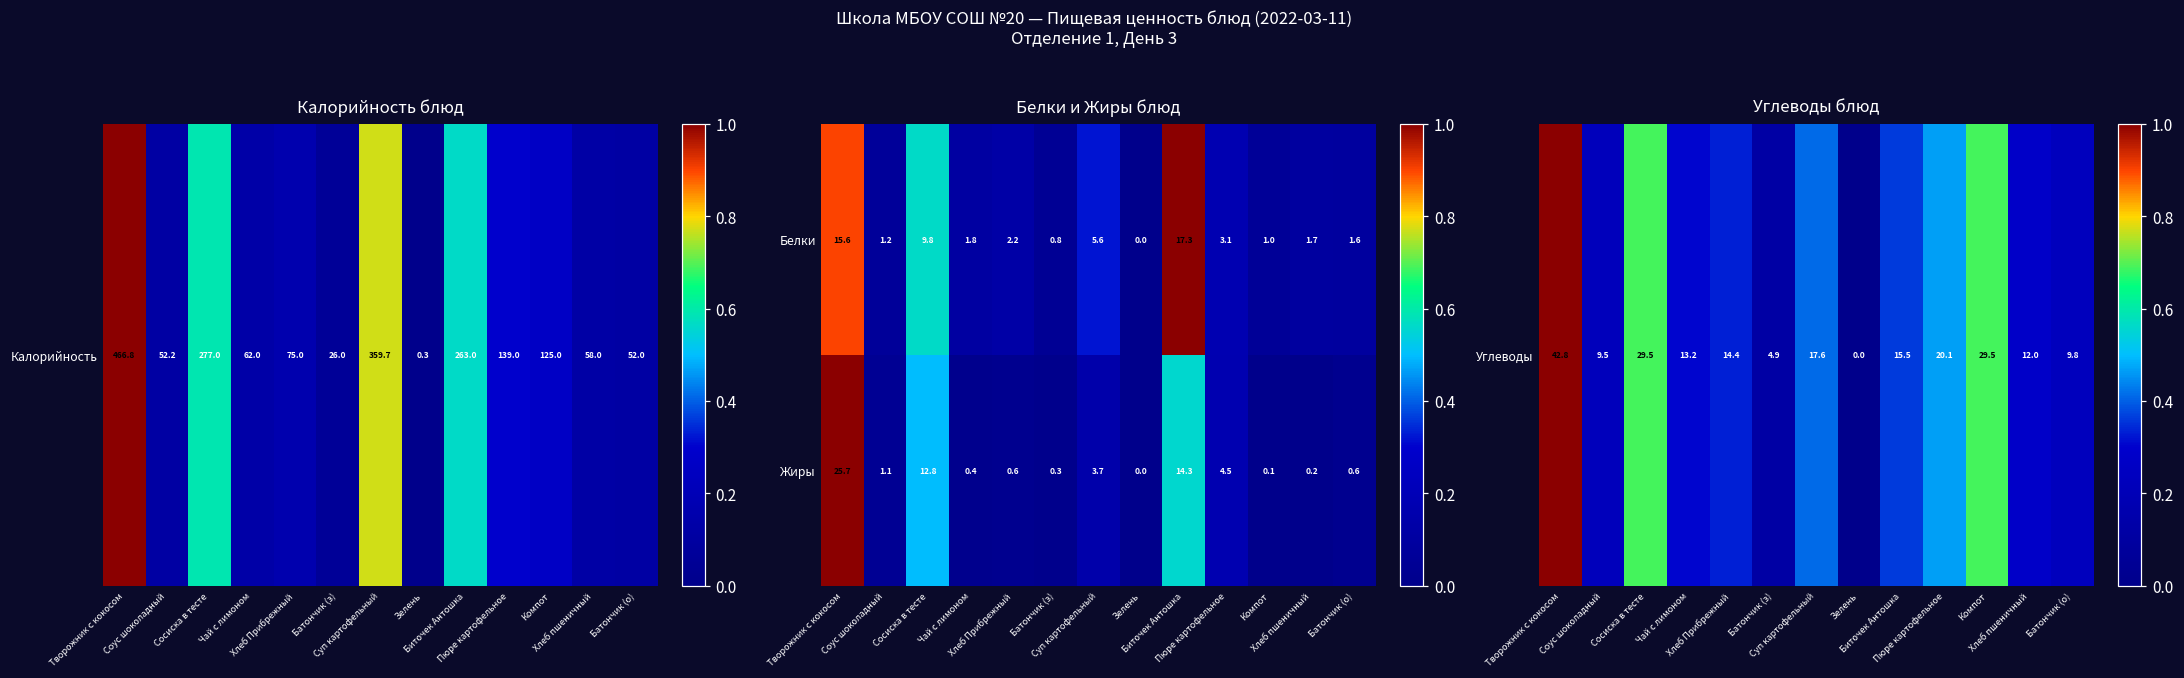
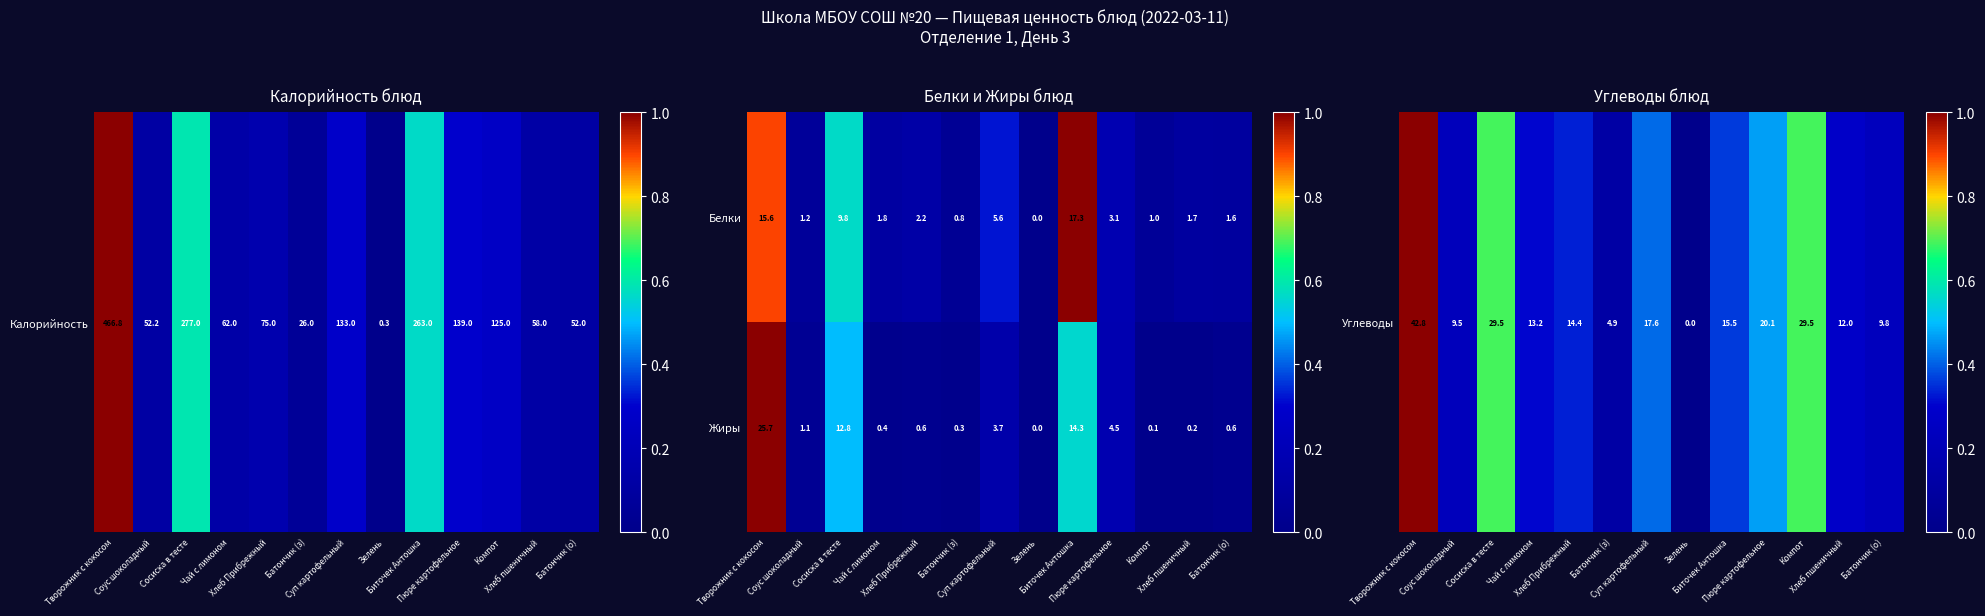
Калорийность блюд, Калорийность, Суп картофельный: 359.7 -> 133.0
